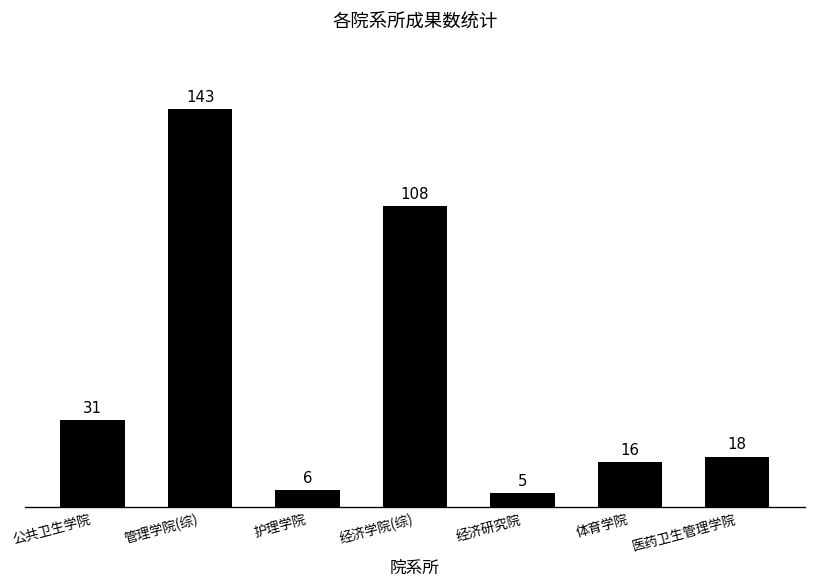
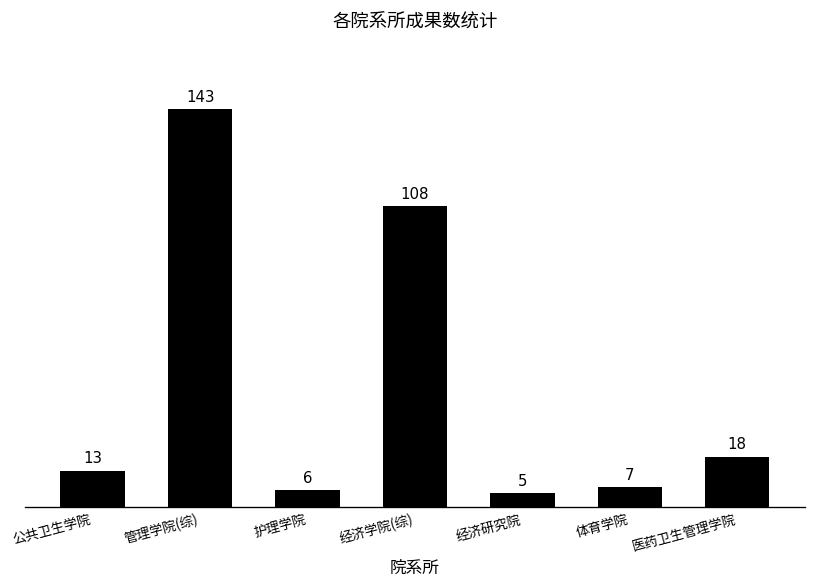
公共卫生学院: 31 -> 13
体育学院: 16 -> 7
